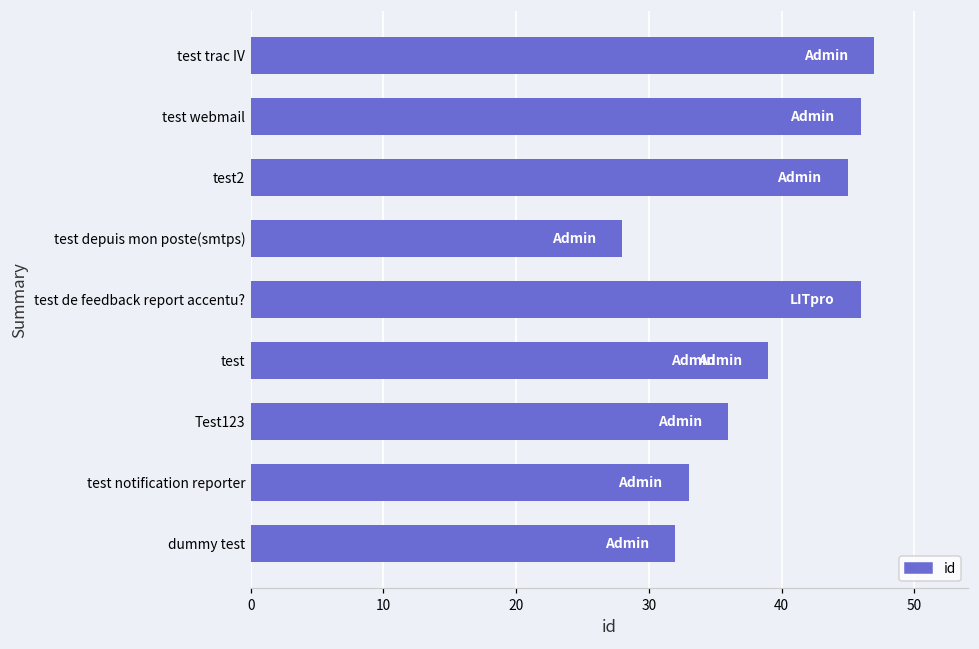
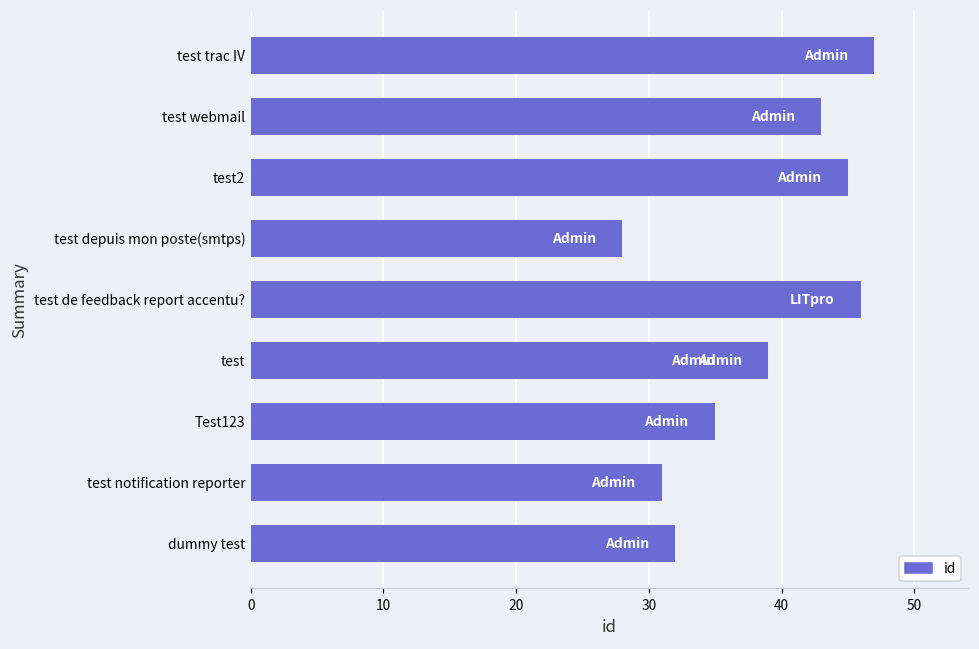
test webmail: 46 -> 43
Test123: 36 -> 35
test notification reporter: 33 -> 31
